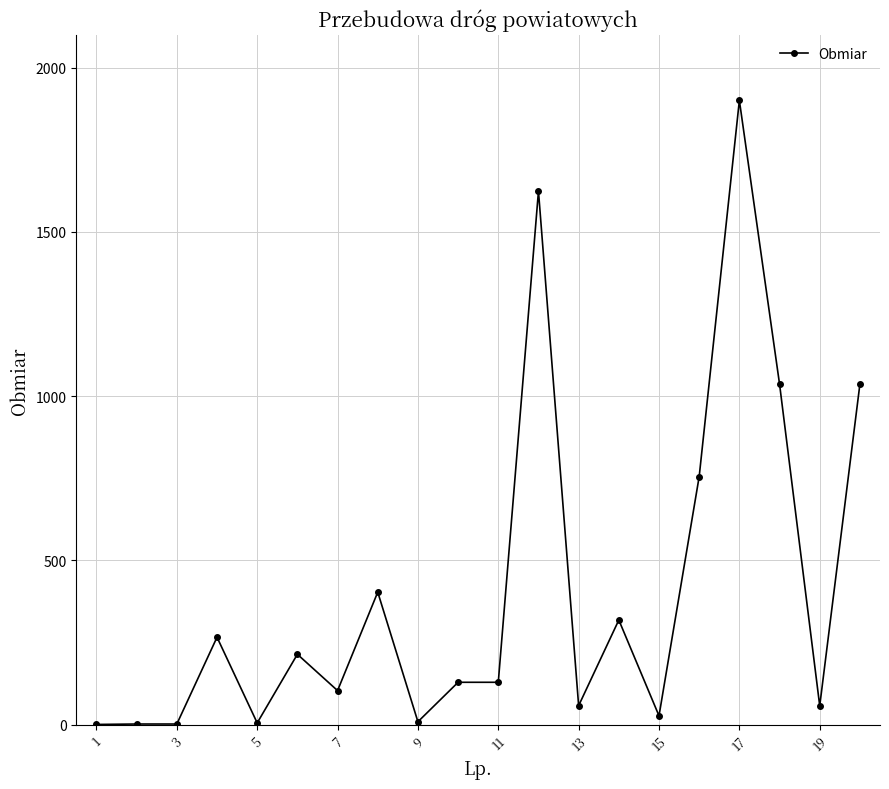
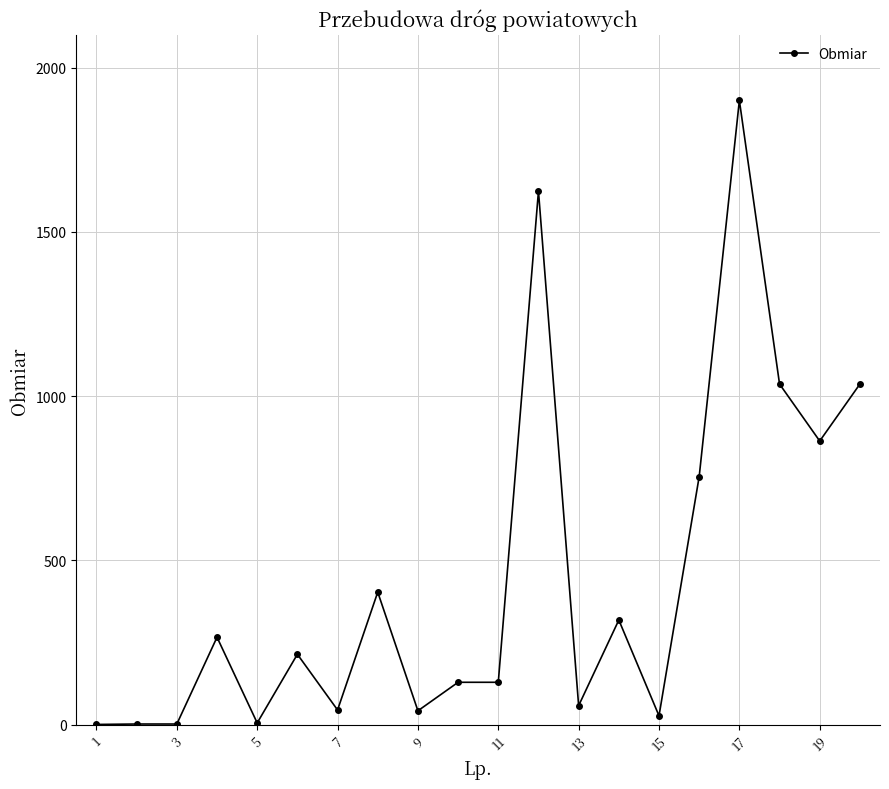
7: 100 -> 40
9: 10 -> 40
19: 60 -> 860
